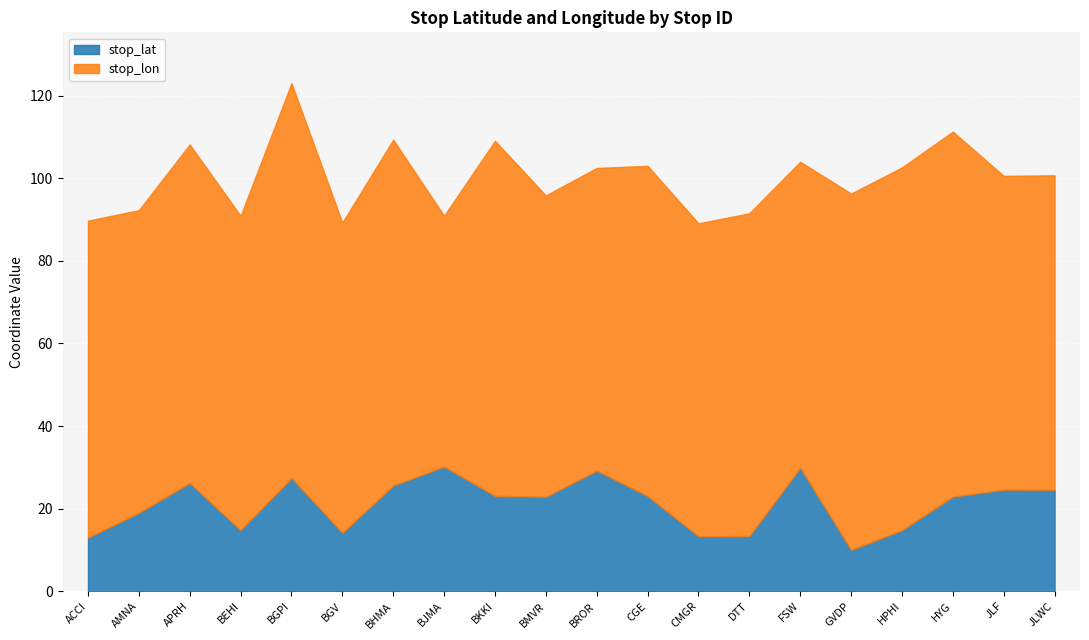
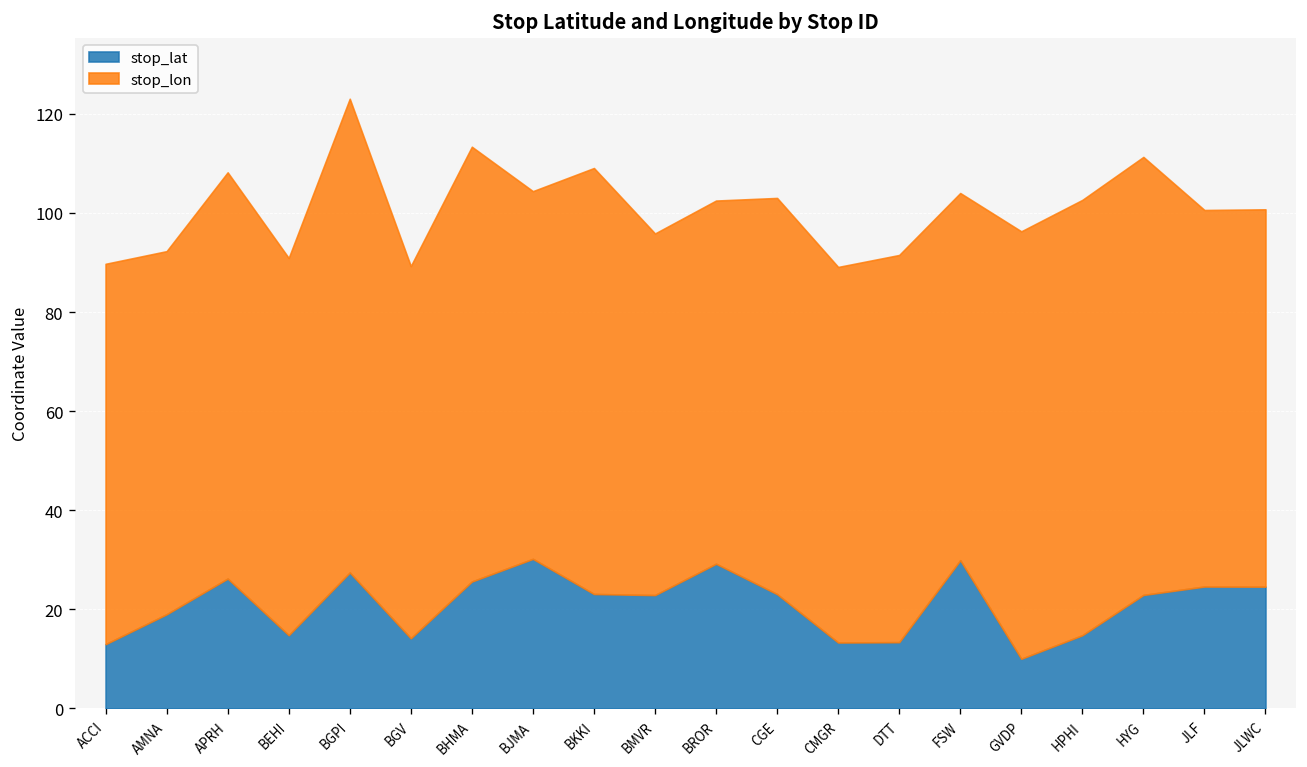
stop_lon, BHMA: 84 -> 88
stop_lon, BJMA: 61 -> 74
